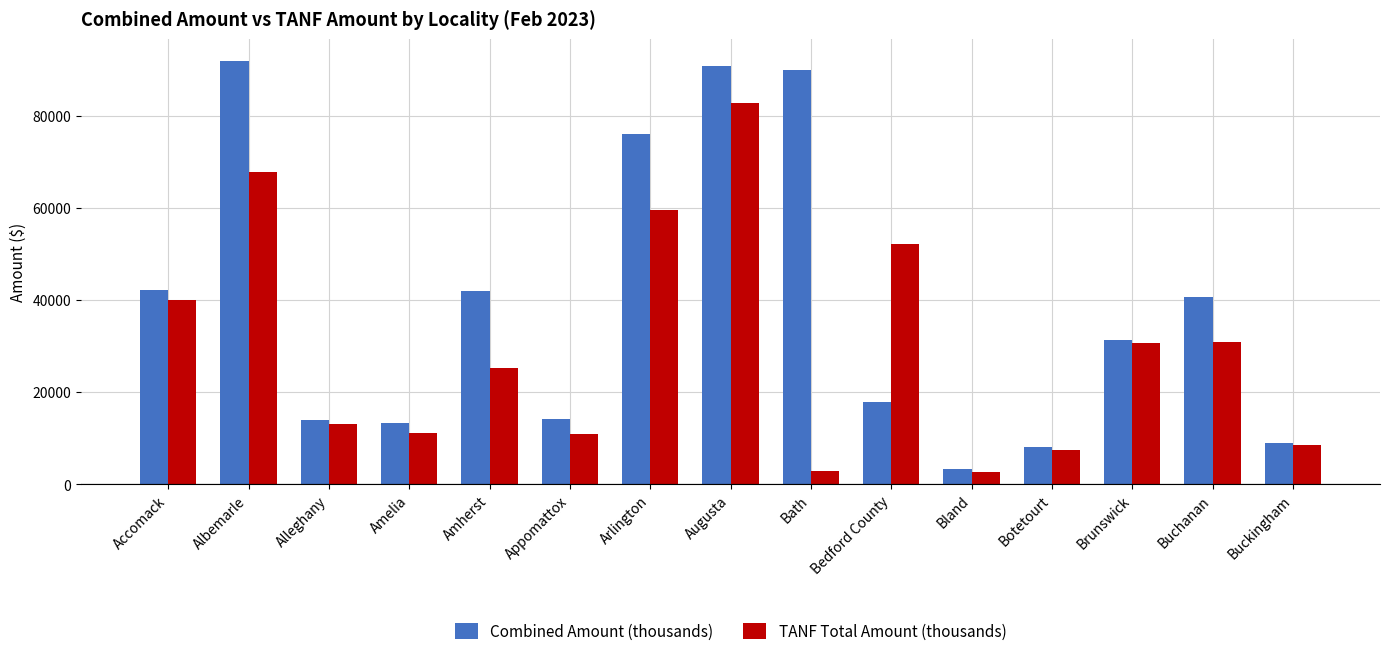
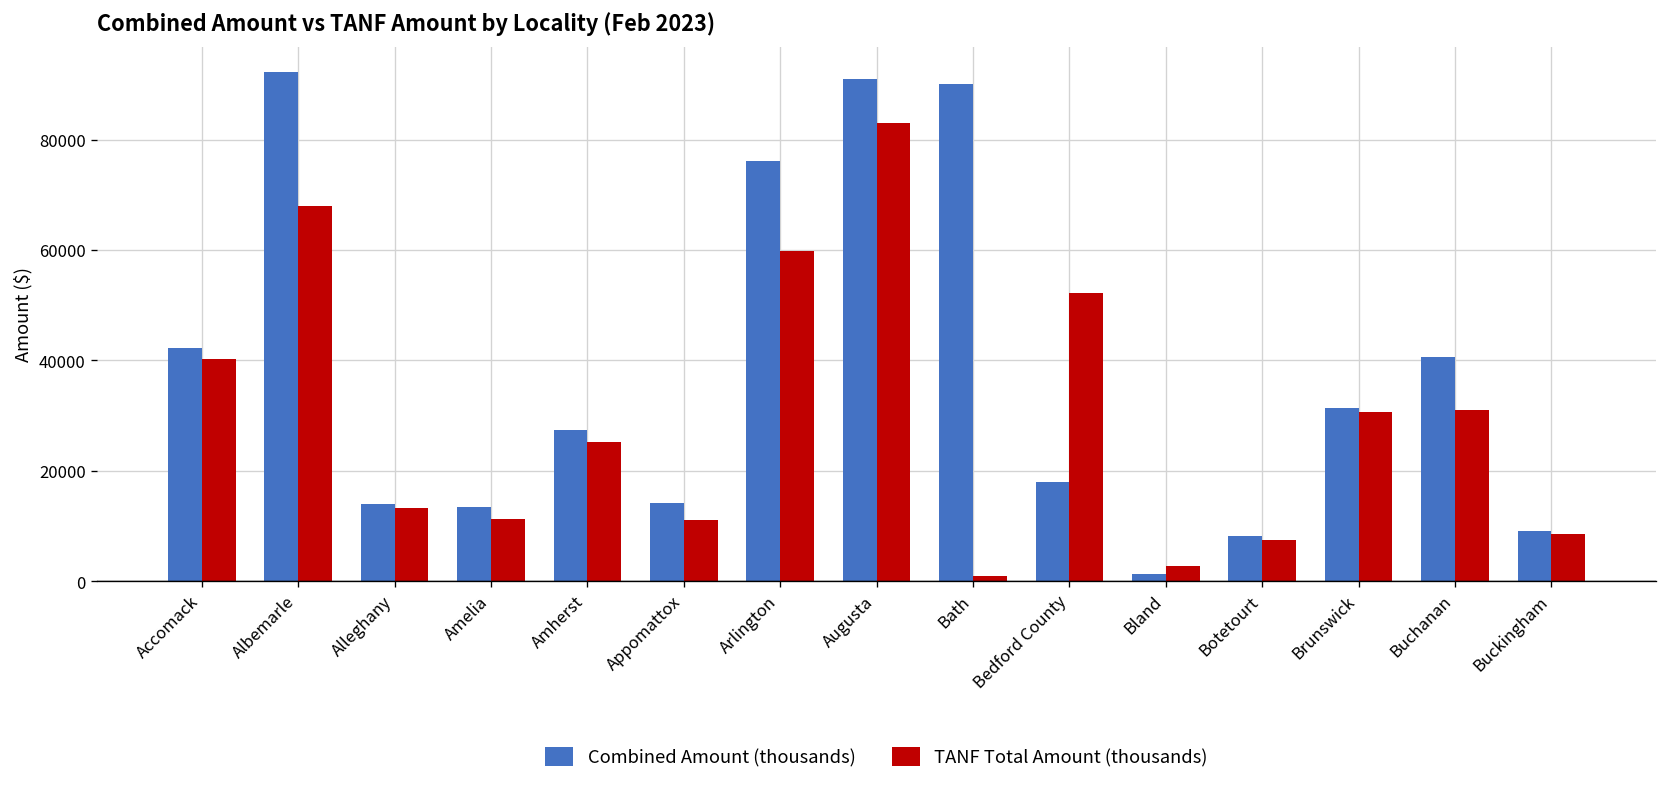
Combined Amount (thousands), Amherst: 42000 -> 27000
TANF Total Amount (thousands), Bath: 3000 -> 1000
Combined Amount (thousands), Bland: 3000 -> 1000
